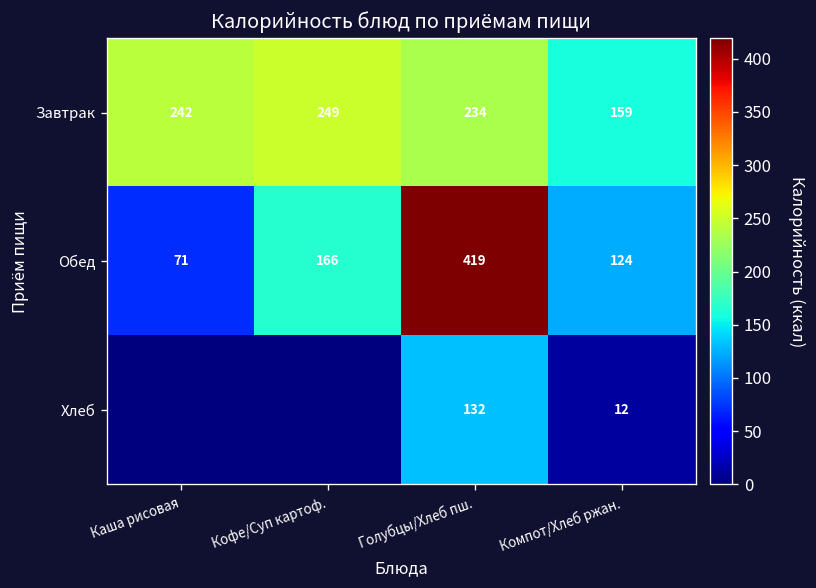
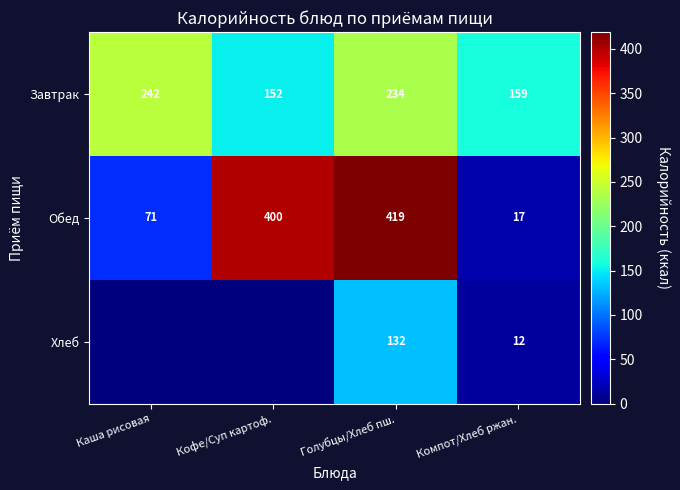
Завтрак, Кофе/Суп картоф.: 249 -> 152
Обед, Кофе/Суп картоф.: 166 -> 400
Обед, Компот/Хлеб ржан.: 124 -> 17
